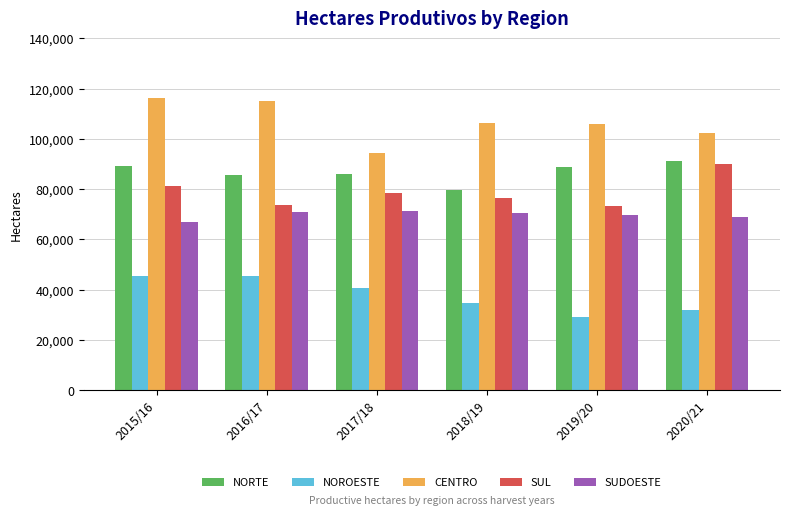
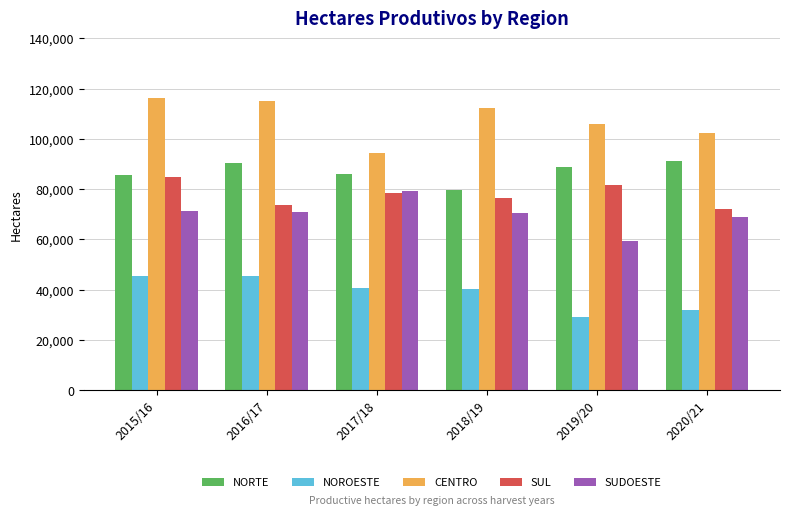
NORTE, 2015/16: 89,000 -> 86,000
SUL, 2015/16: 81,000 -> 85,000
SUDOESTE, 2015/16: 67,000 -> 71,000
NORTE, 2016/17: 85,000 -> 90,000
SUDOESTE, 2017/18: 71,000 -> 79,000
NOROESTE, 2018/19: 35,000 -> 40,000
CENTRO, 2018/19: 106,000 -> 112,000
SUL, 2019/20: 73,000 -> 82,000
SUDOESTE, 2019/20: 70,000 -> 59,000
SUL, 2020/21: 90,000 -> 72,000
